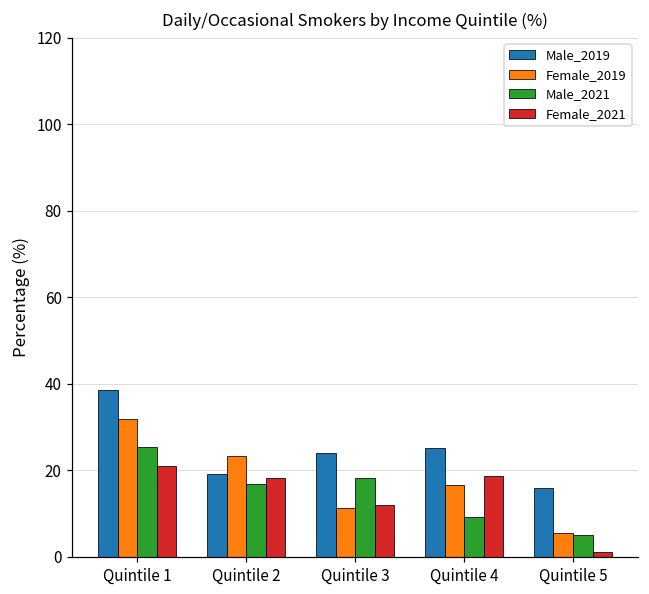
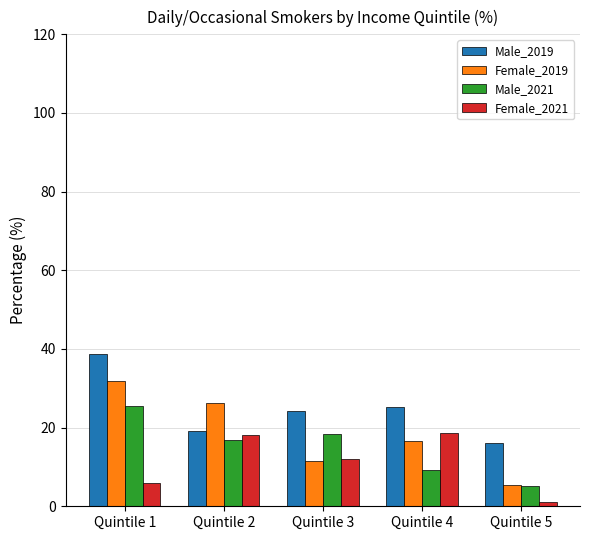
Female_2021, Quintile 1: 21 -> 6
Female_2019, Quintile 2: 23 -> 26
